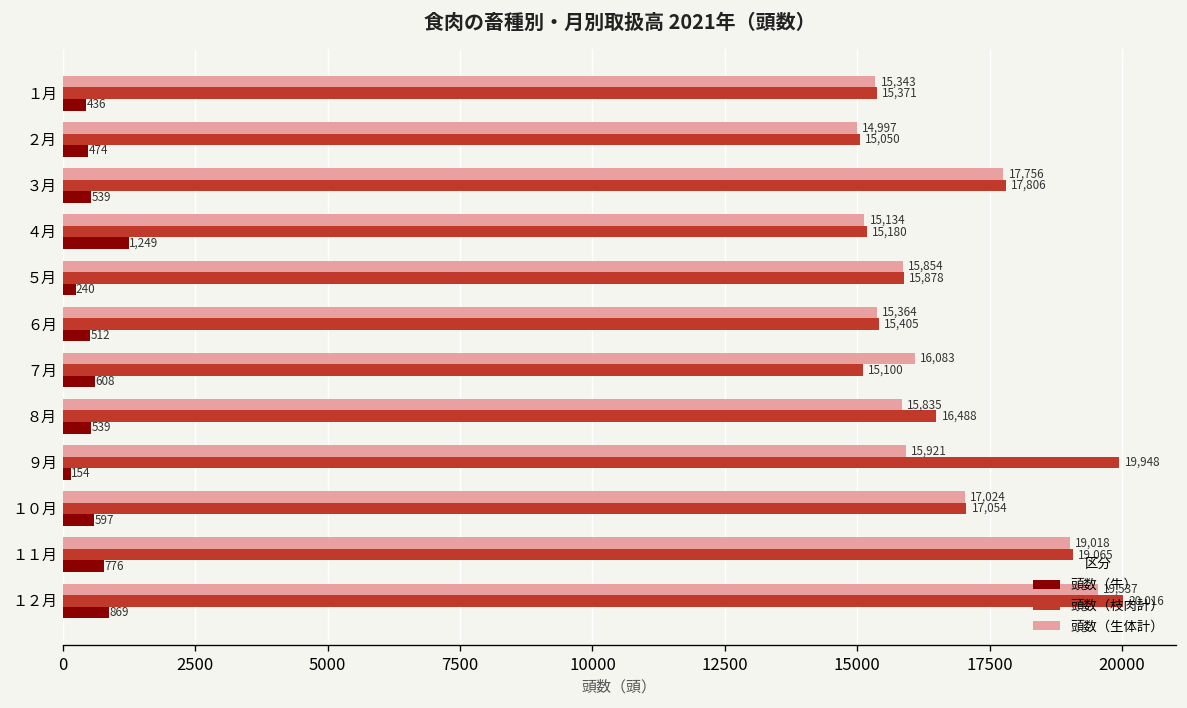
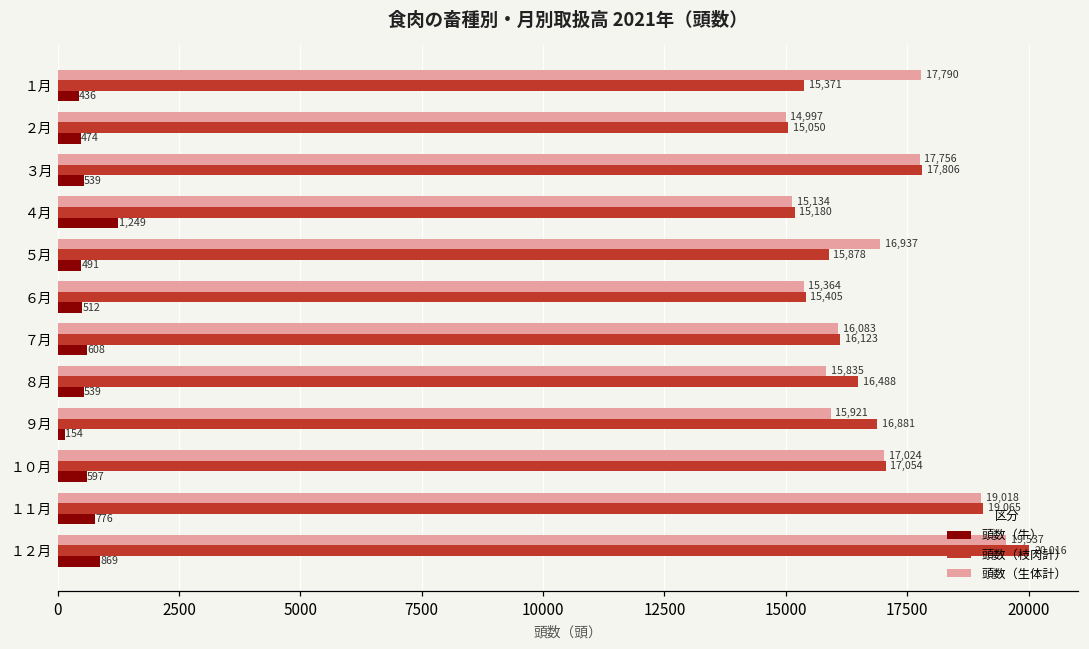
頭数（生体計）, １月: 15,343 -> 17,790
頭数（生体計）, ５月: 15,854 -> 16,937
頭数（牛）, ５月: 240 -> 491
頭数（枝肉計）, ７月: 15,100 -> 16,123
頭数（枝肉計）, ９月: 19,948 -> 16,881
